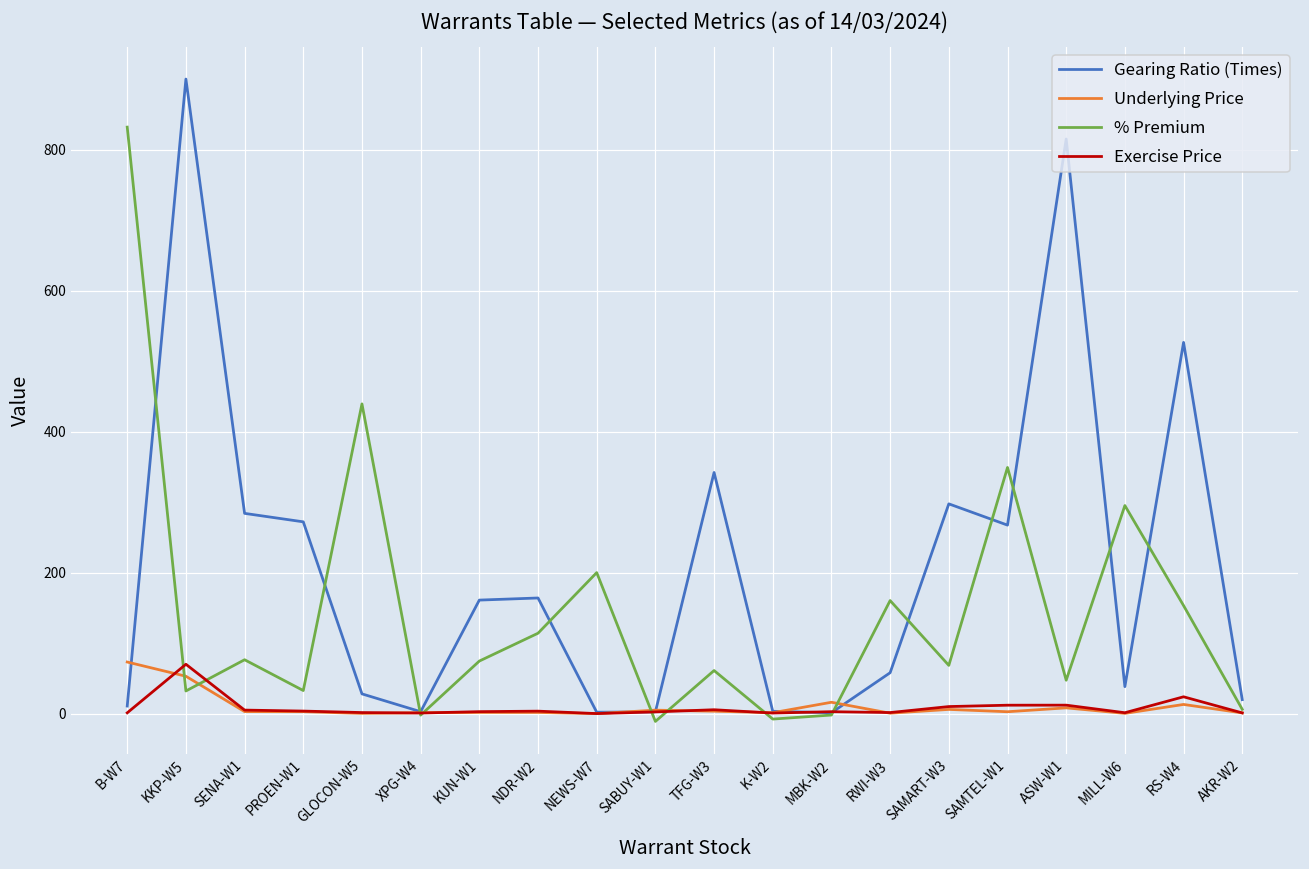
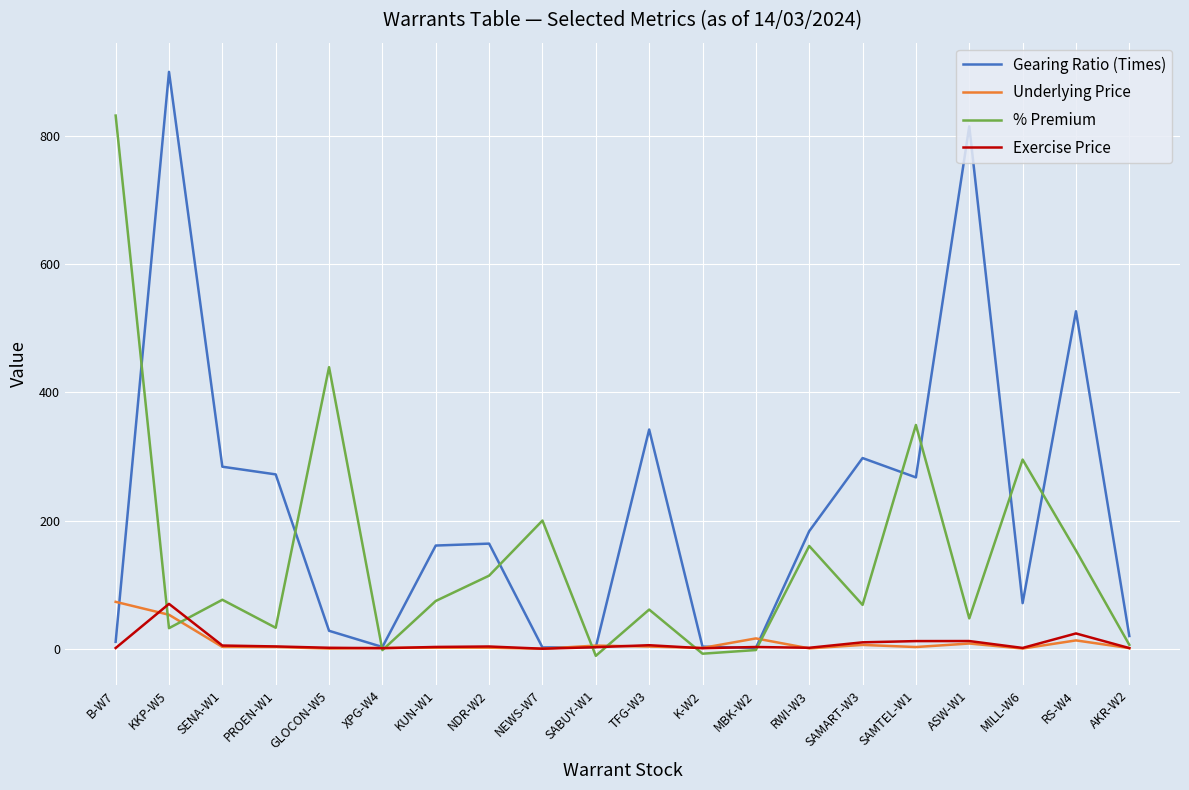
Gearing Ratio (Times), RWI-W3: 60 -> 180
Gearing Ratio (Times), MILL-W6: 40 -> 70
